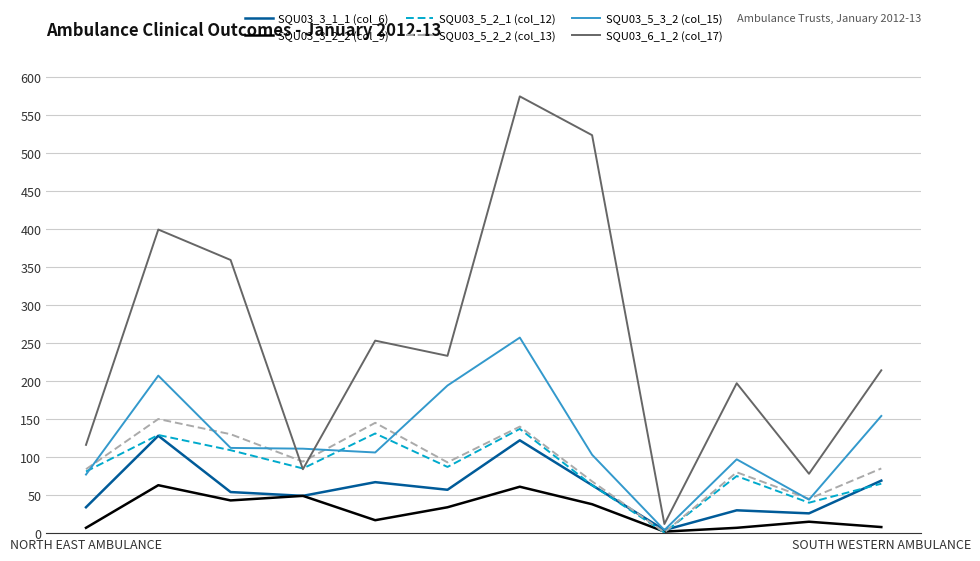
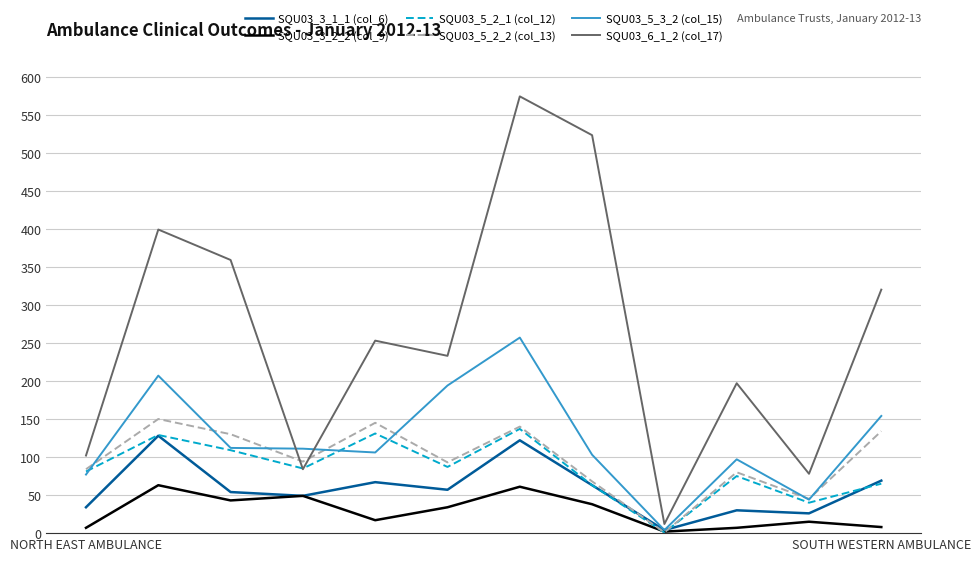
SQU03_6_1_2 (col_17), NORTH EAST AMBULANCE: 120 -> 100
SQU03_5_2_2 (col_13), SOUTH WESTERN AMBULANCE: 90 -> 130
SQU03_6_1_2 (col_17), SOUTH WESTERN AMBULANCE: 210 -> 320
